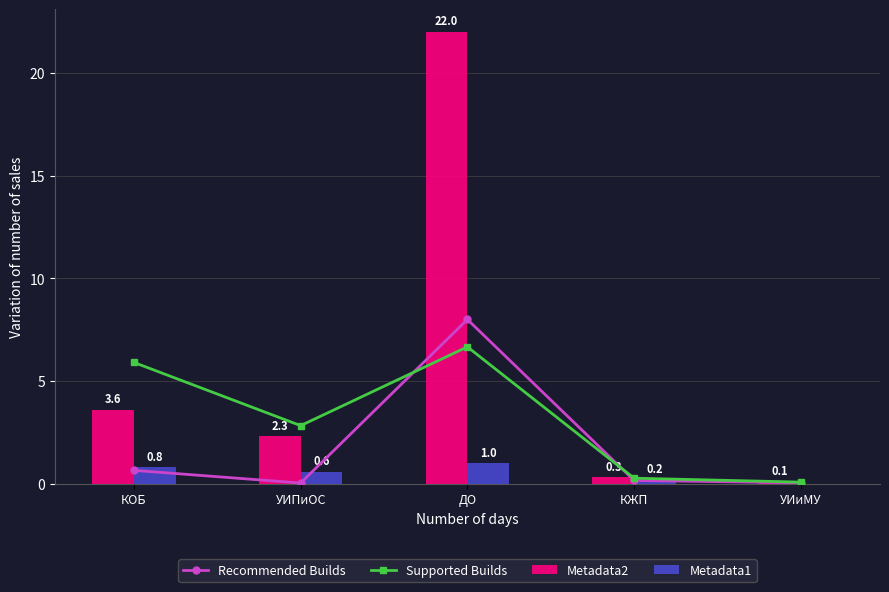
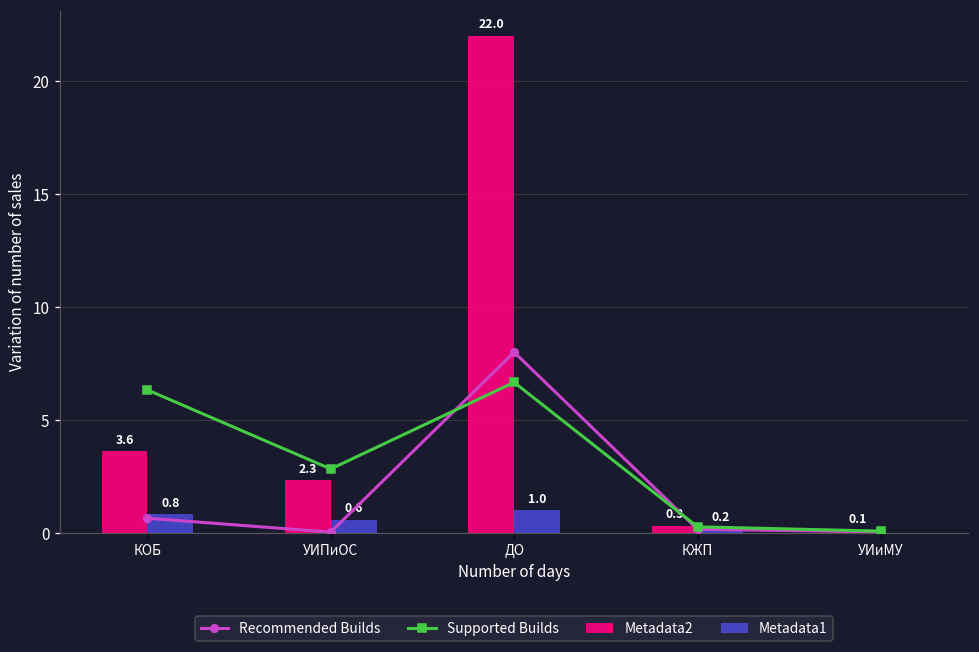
Supported Builds, КОБ: 5.9 -> 6.3
